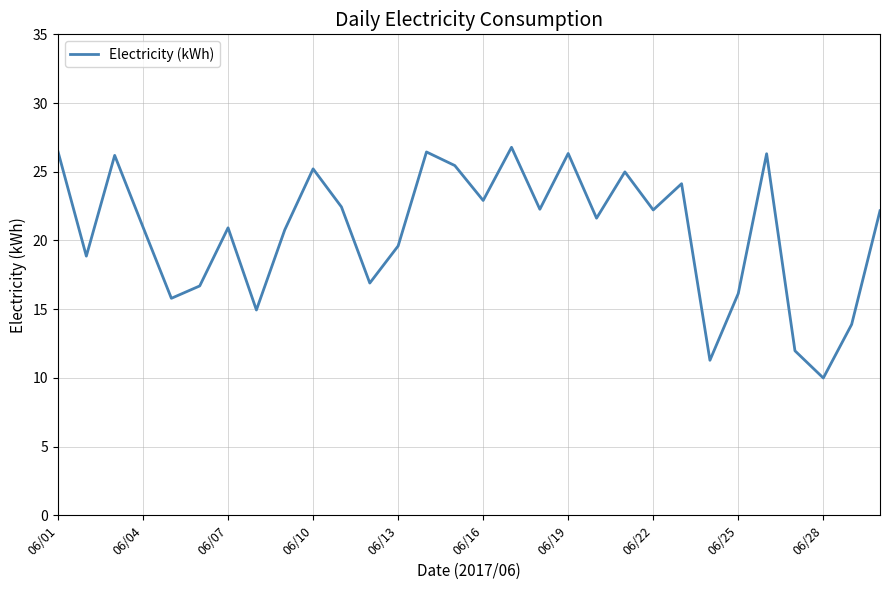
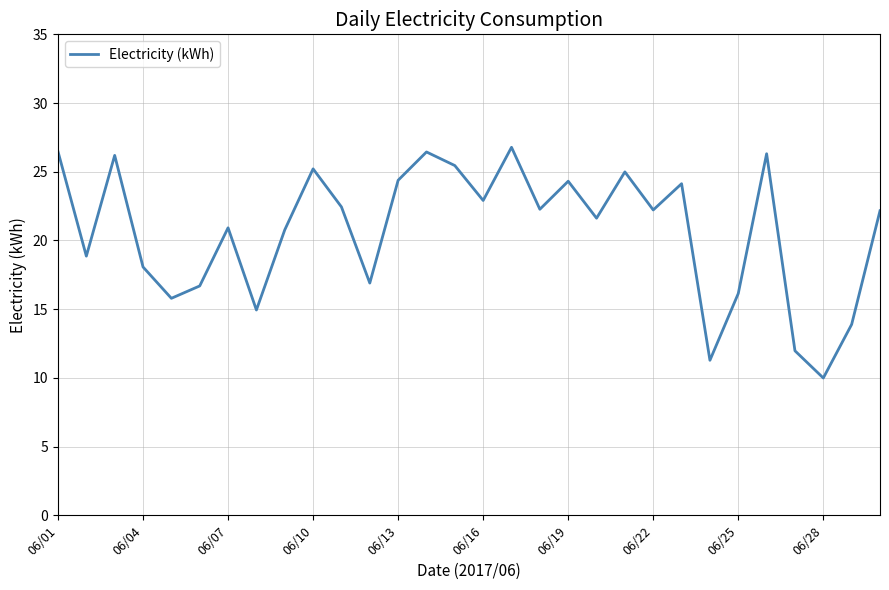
06/04: 21.0 -> 18.1
06/13: 19.6 -> 24.4
06/19: 26.3 -> 24.3
